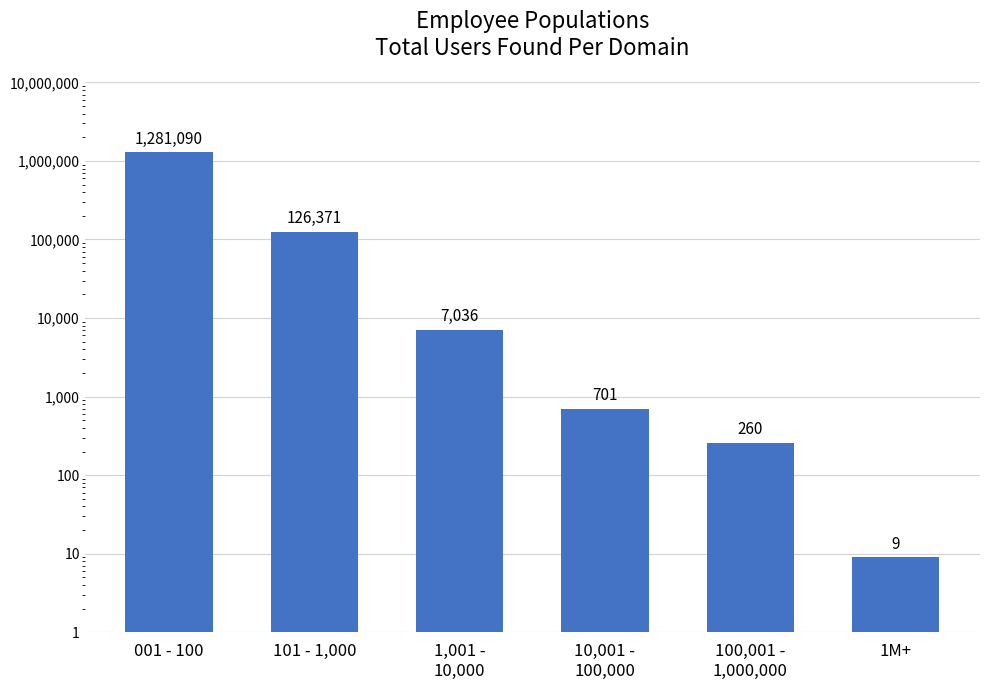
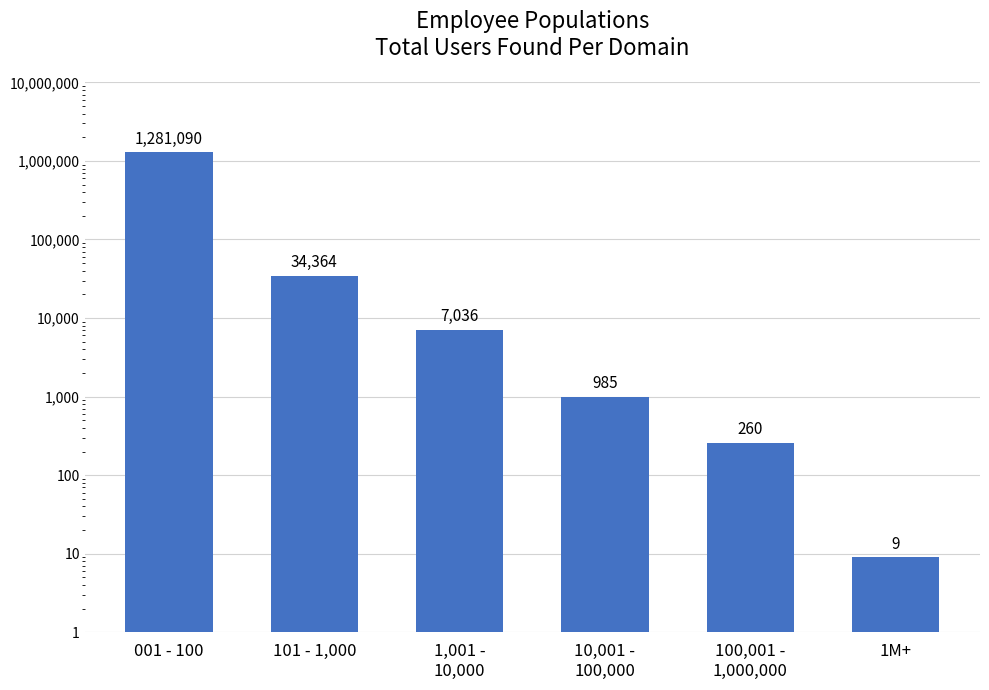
101 - 1,000: 126,371 -> 34,364
10,001 - 100,000: 701 -> 985
